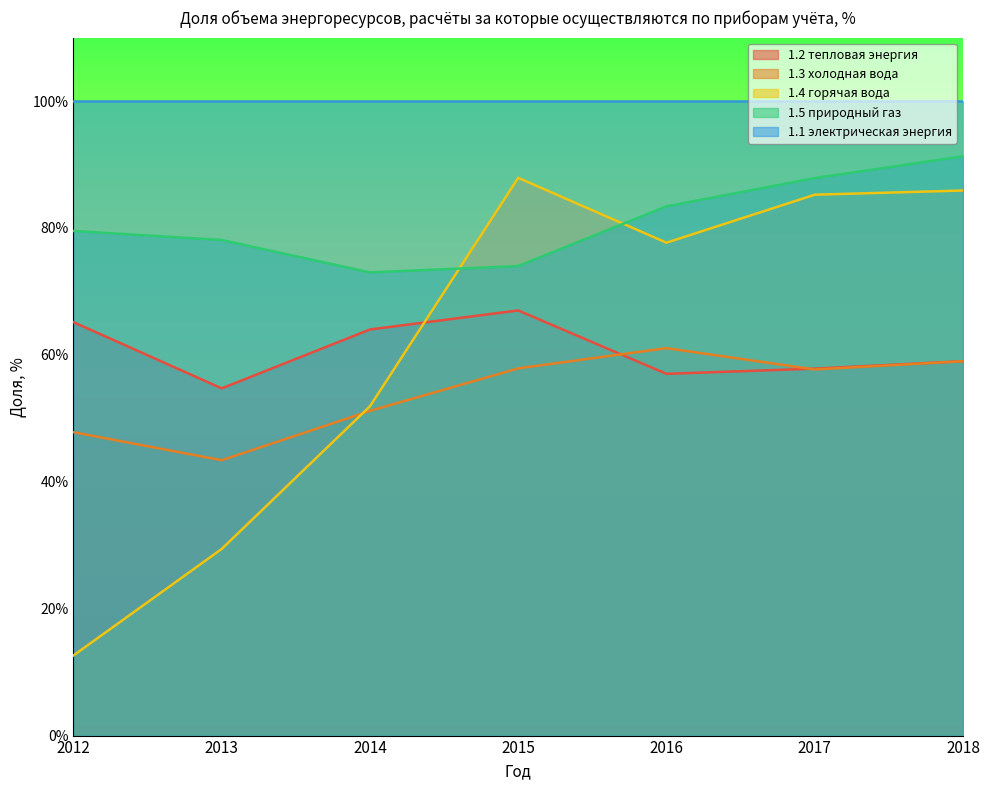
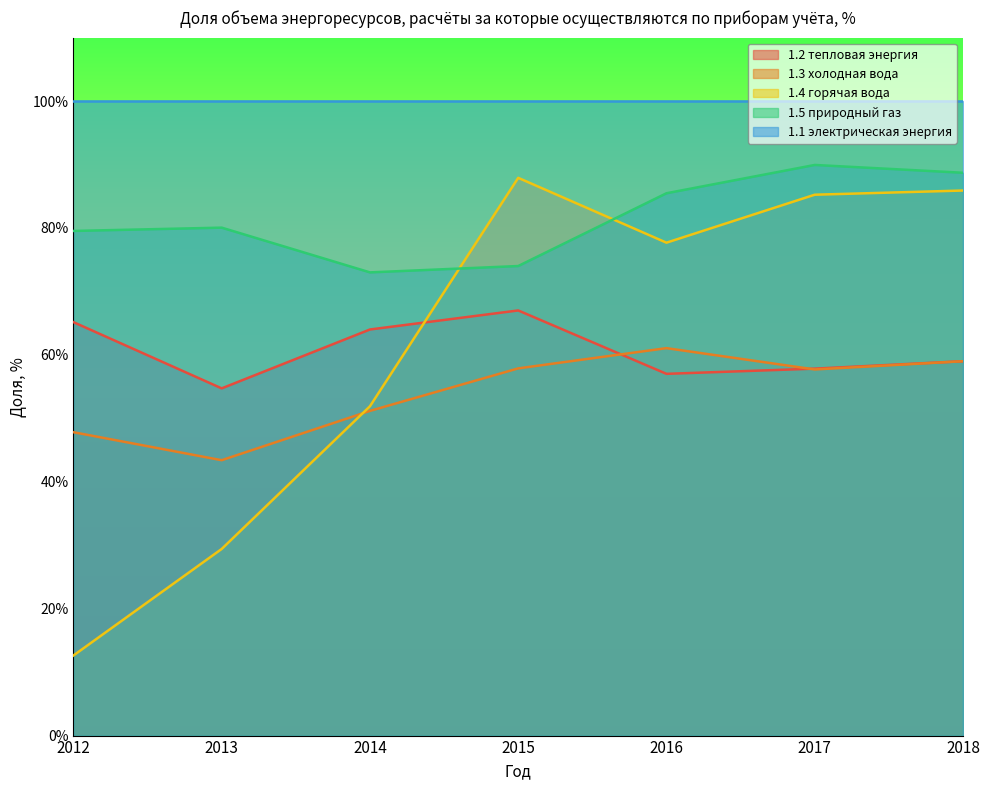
1.5 природный газ, 2013: 78% -> 80%
1.5 природный газ, 2016: 83% -> 85%
1.5 природный газ, 2017: 88% -> 90%
1.5 природный газ, 2018: 91% -> 89%
